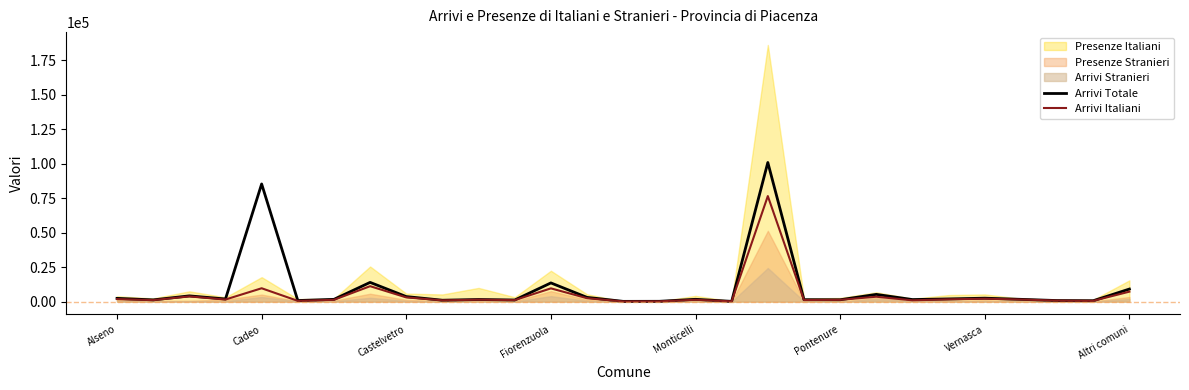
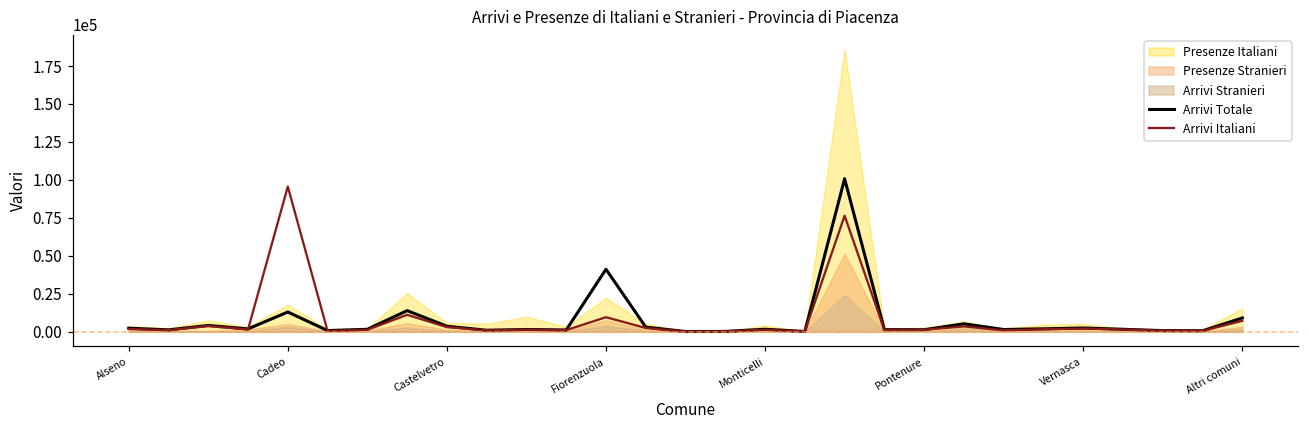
Arrivi Totale, Cadeo: 85000 -> 13000
Arrivi Italiani, Cadeo: 10000 -> 96000
Arrivi Totale, Fiorenzuola: 14000 -> 41000
